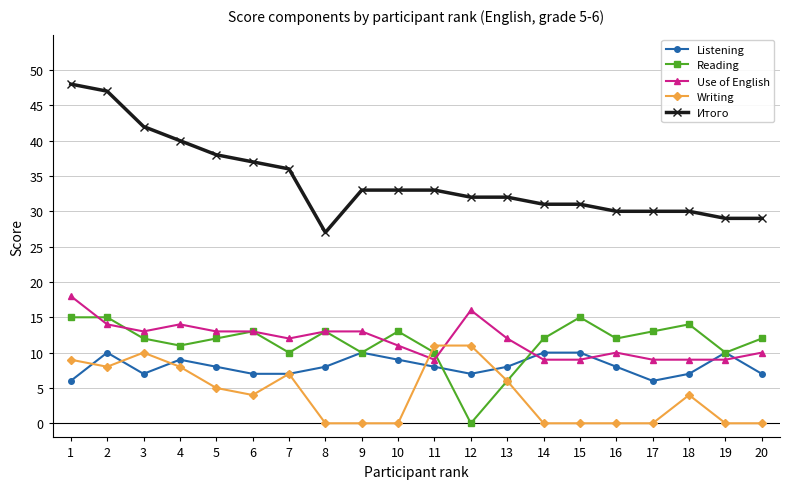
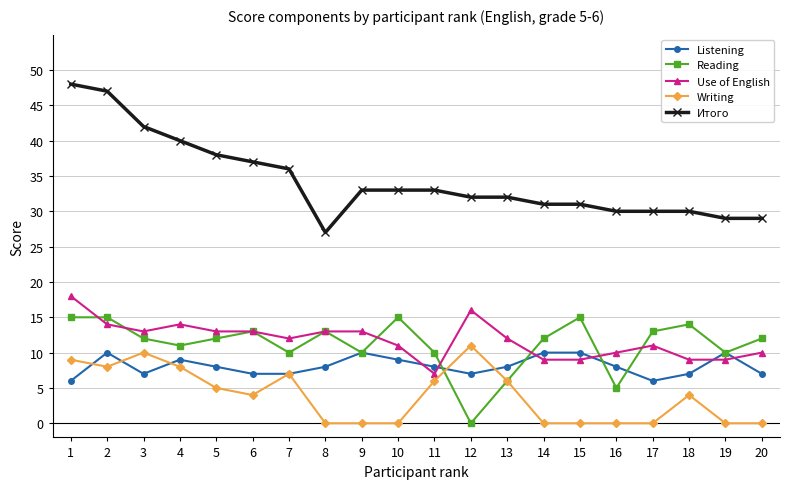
Reading, 10: 13 -> 15
Use of English, 11: 9 -> 7
Writing, 11: 11 -> 6
Reading, 16: 12 -> 5
Use of English, 17: 9 -> 11
